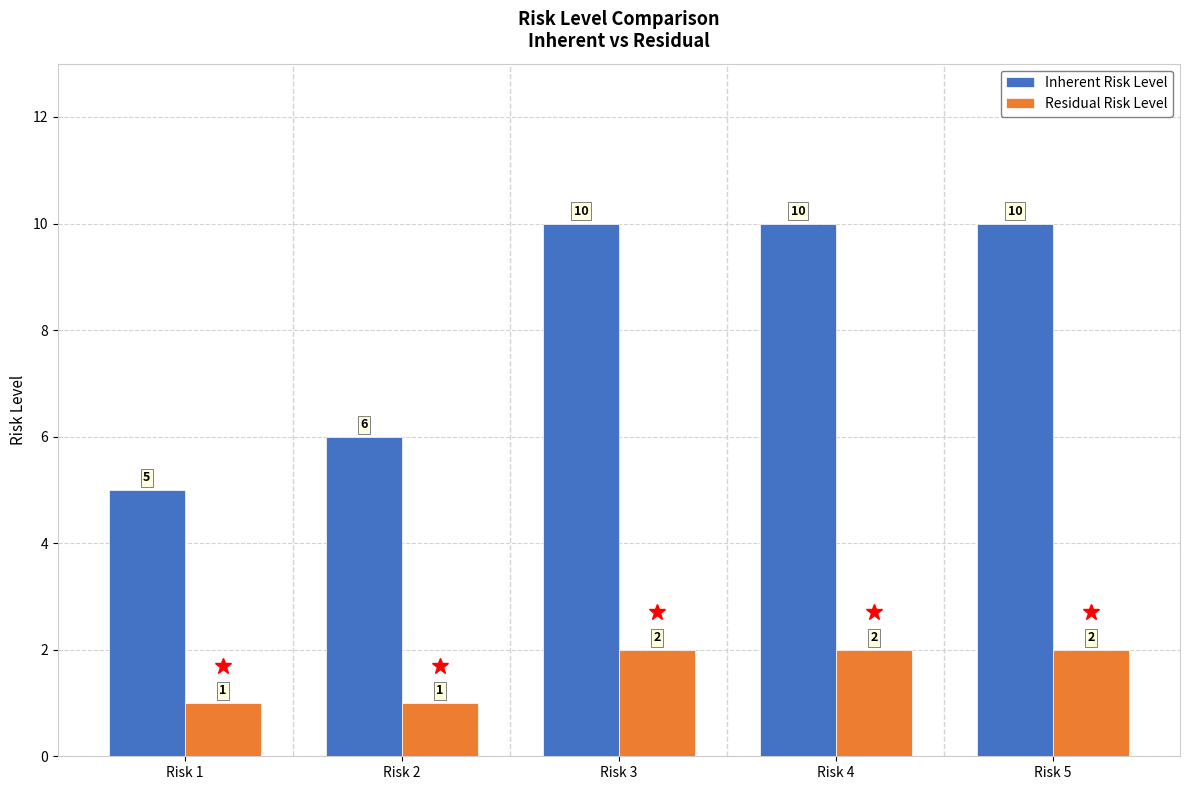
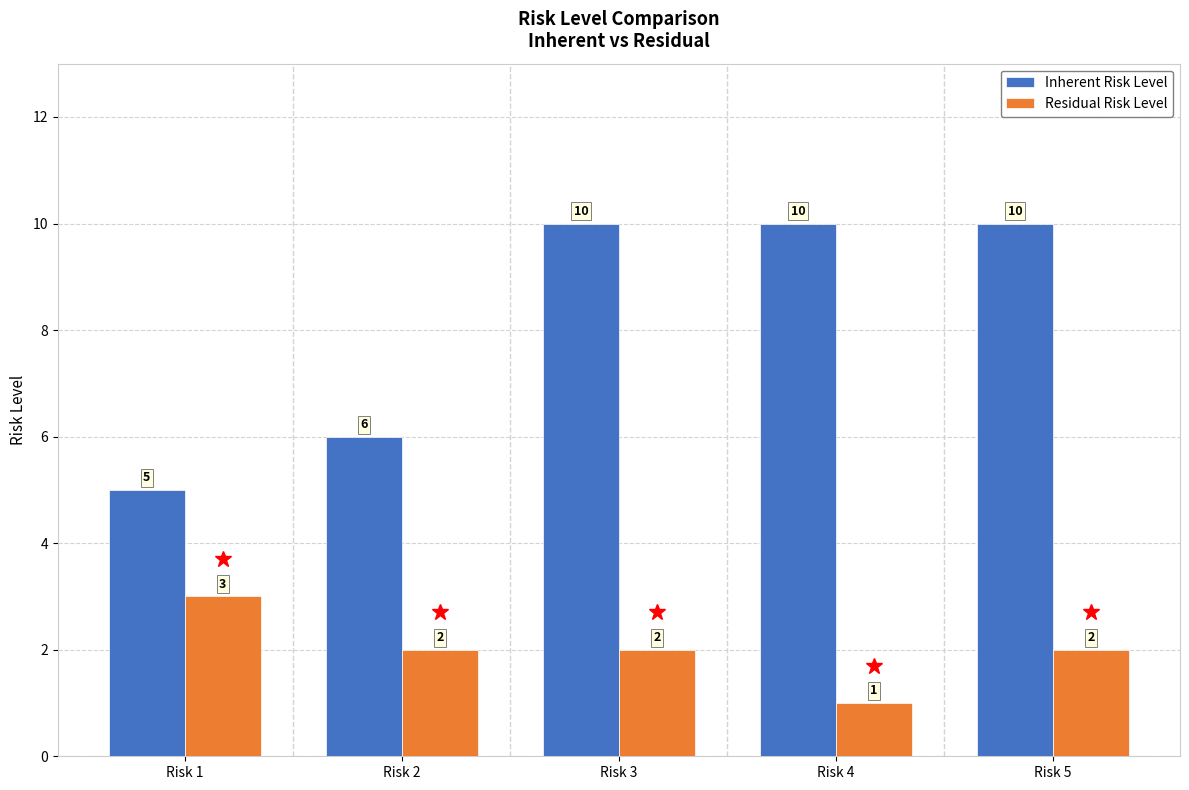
Residual Risk Level, Risk 1: 1 -> 3
Residual Risk Level, Risk 2: 1 -> 2
Residual Risk Level, Risk 4: 2 -> 1
